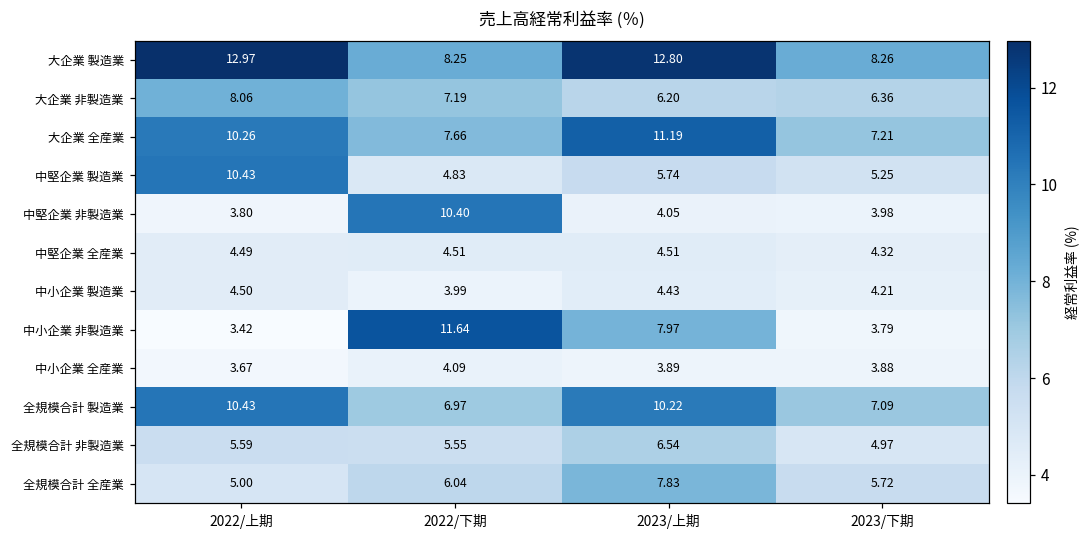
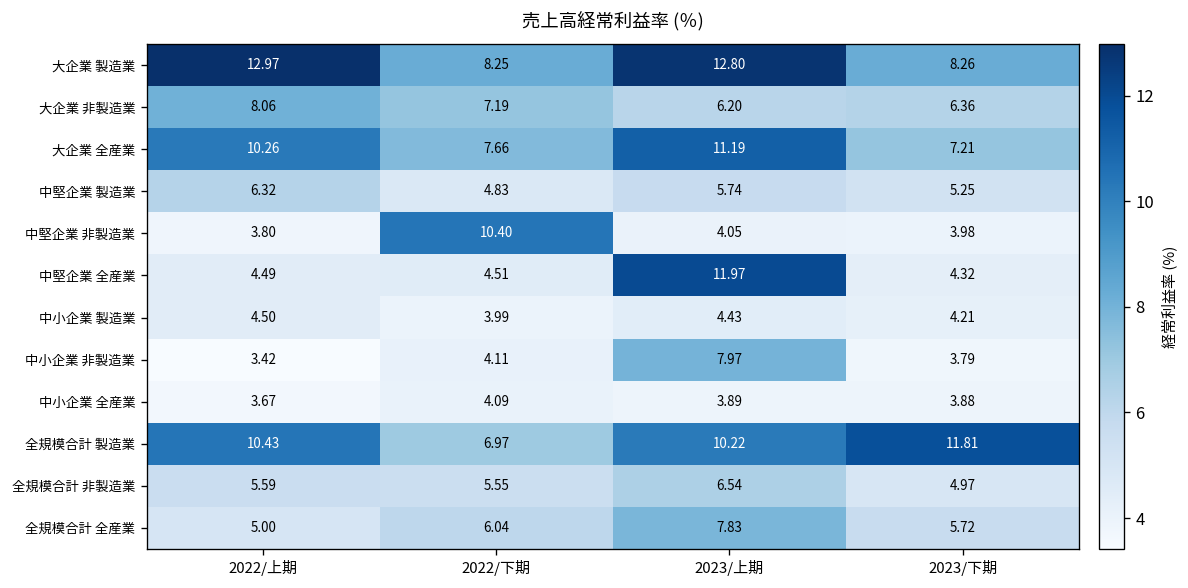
中堅企業 製造業, 2022/上期: 10.43 -> 6.32
中堅企業 全産業, 2023/上期: 4.51 -> 11.97
中小企業 非製造業, 2022/下期: 11.64 -> 4.11
全規模合計 製造業, 2023/下期: 7.09 -> 11.81
